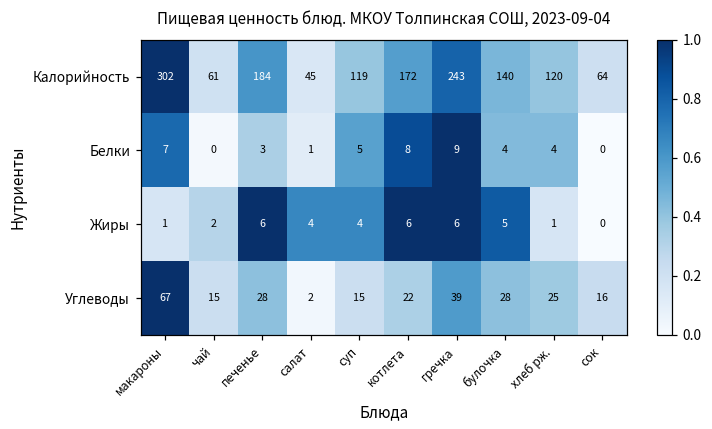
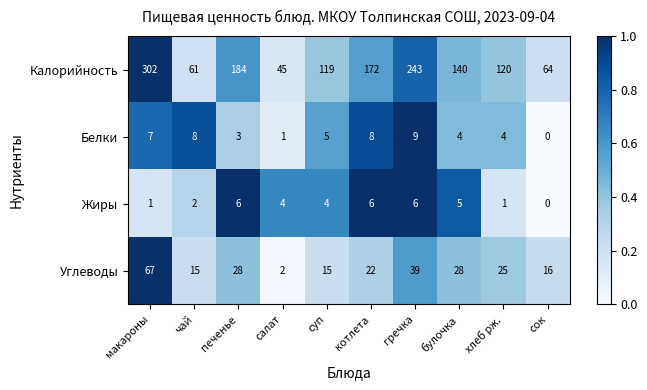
Белки, чай: 0 -> 8
